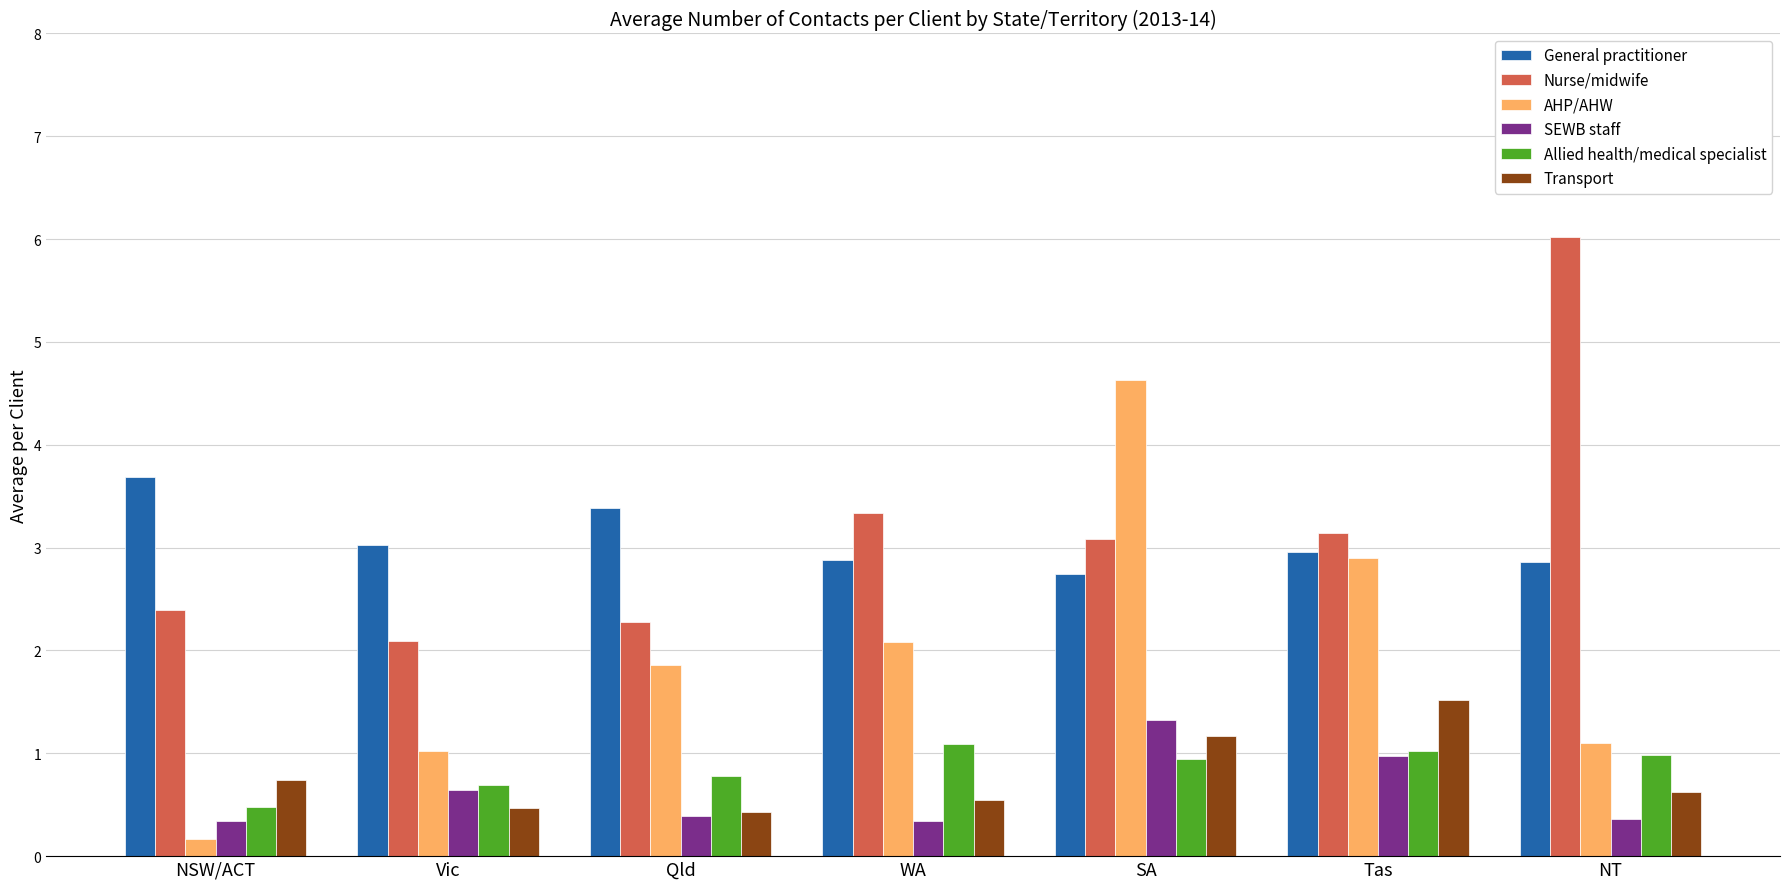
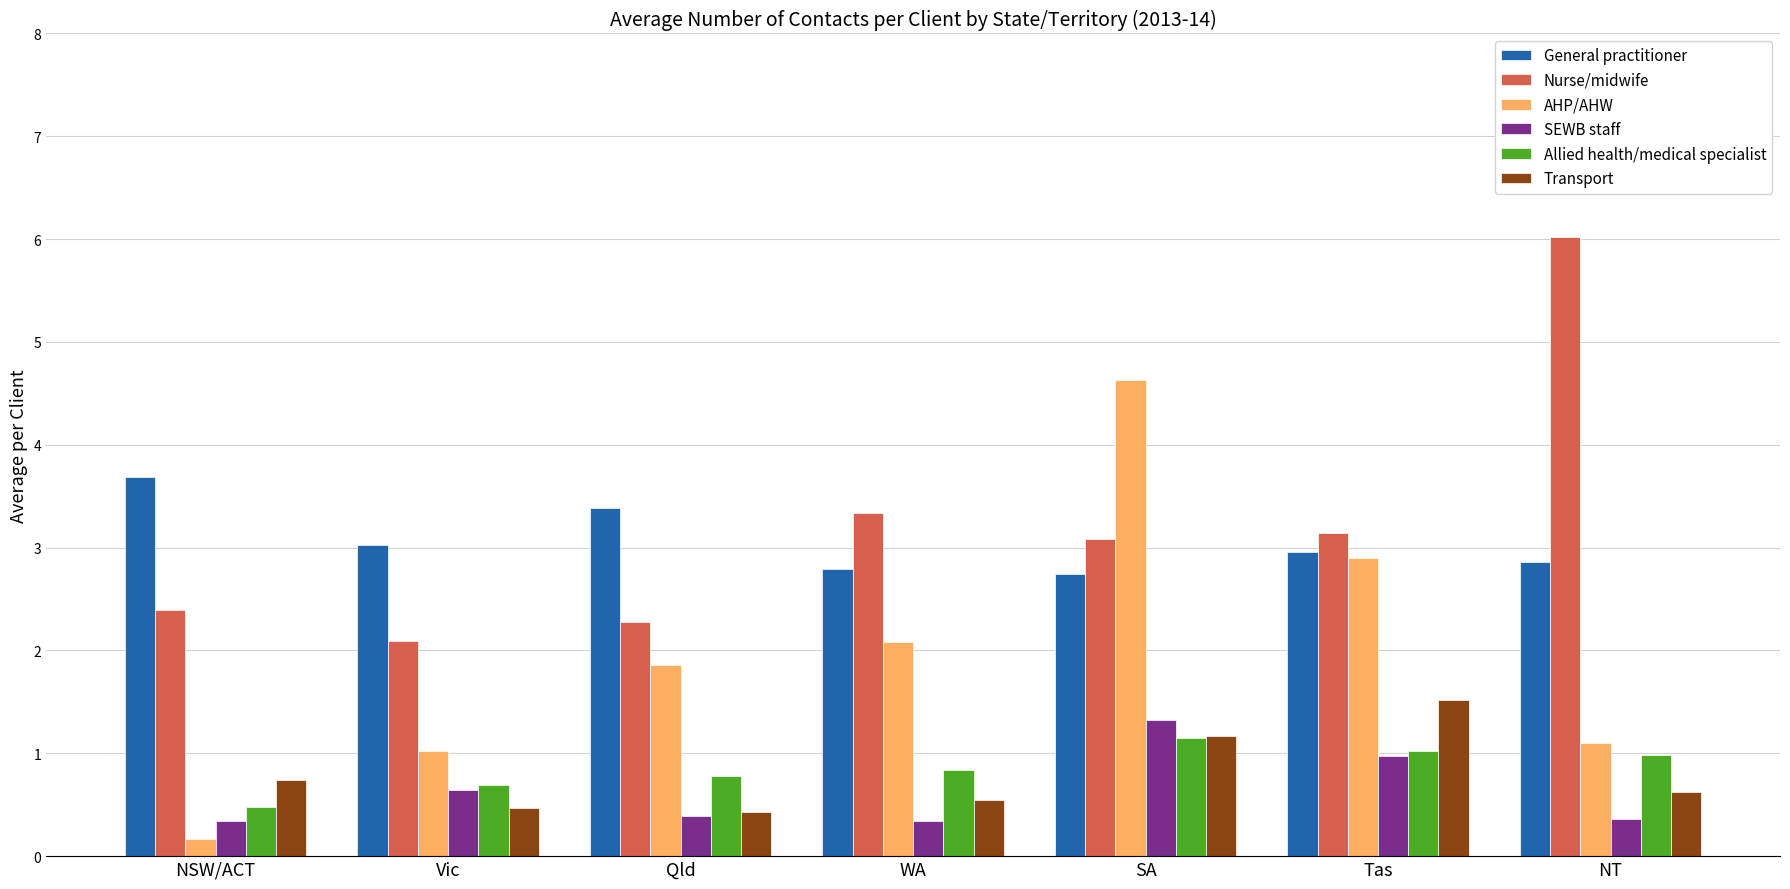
General practitioner, WA: 2.88 -> 2.79
Allied health/medical specialist, WA: 1.09 -> 0.84
Allied health/medical specialist, SA: 0.94 -> 1.15
